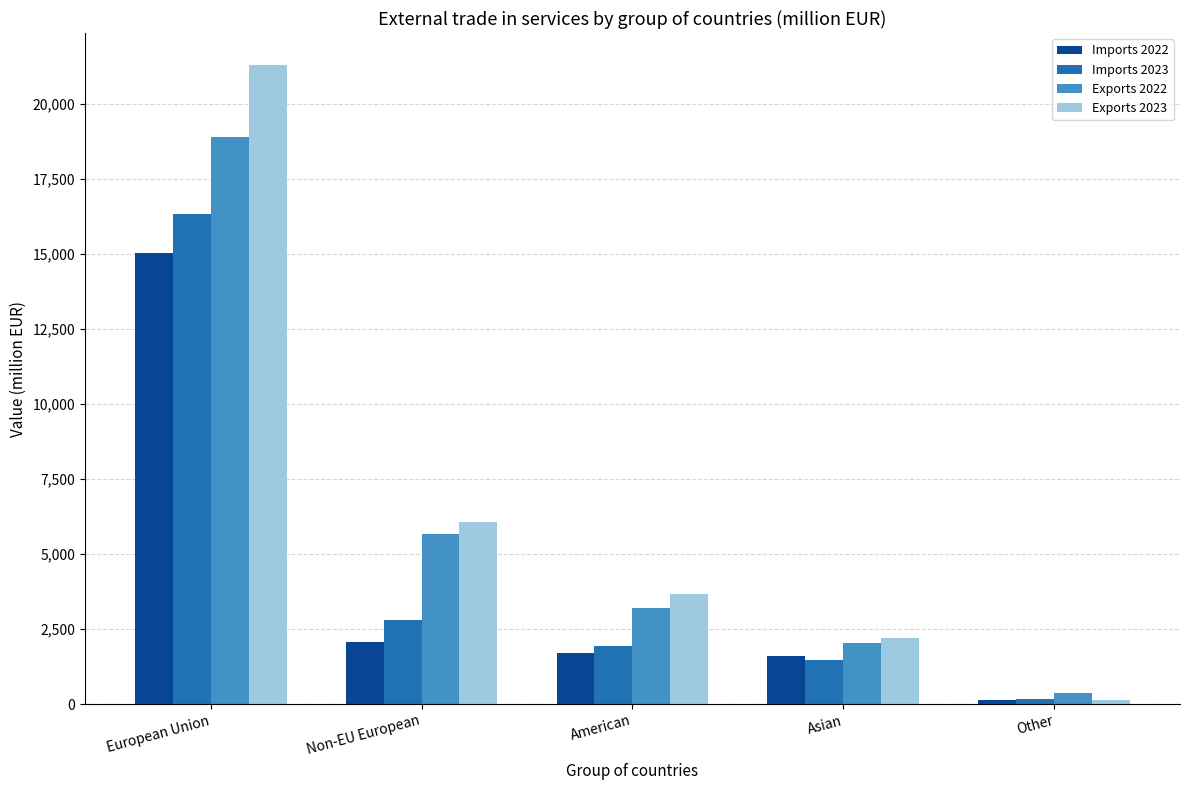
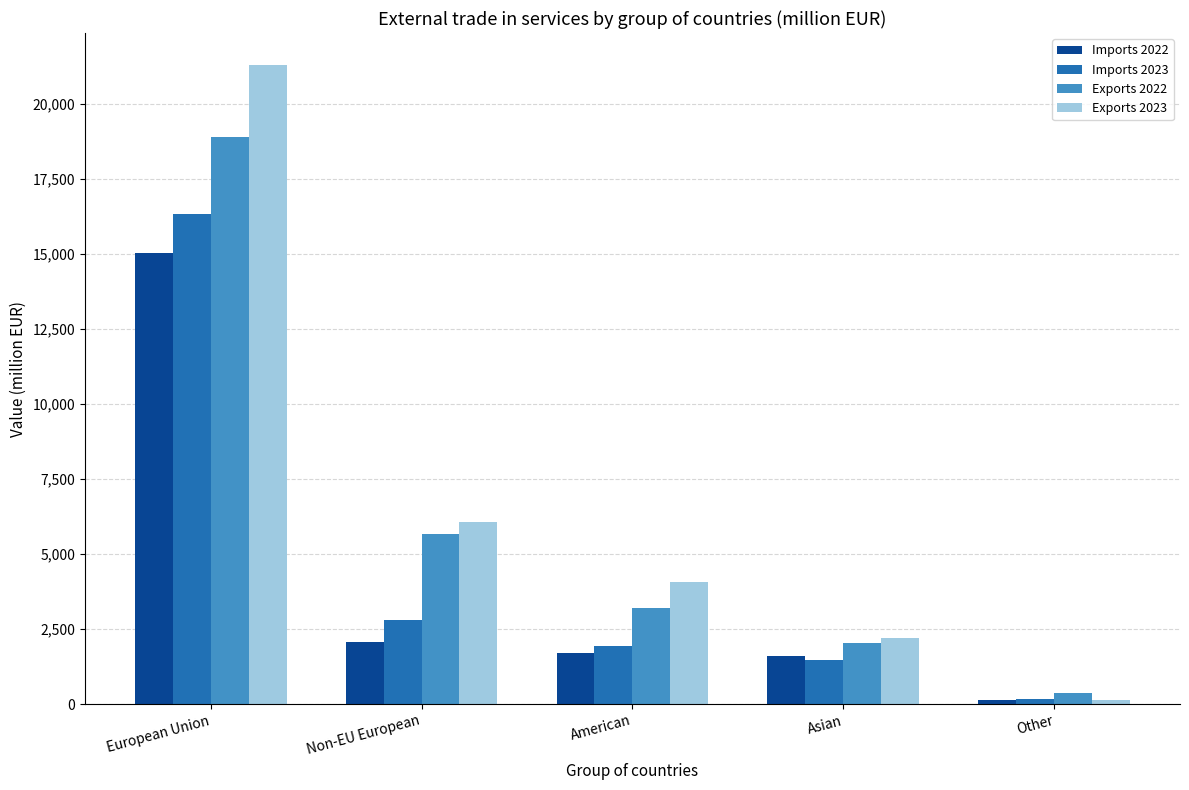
Exports 2023, American: 3,700 -> 4,100
